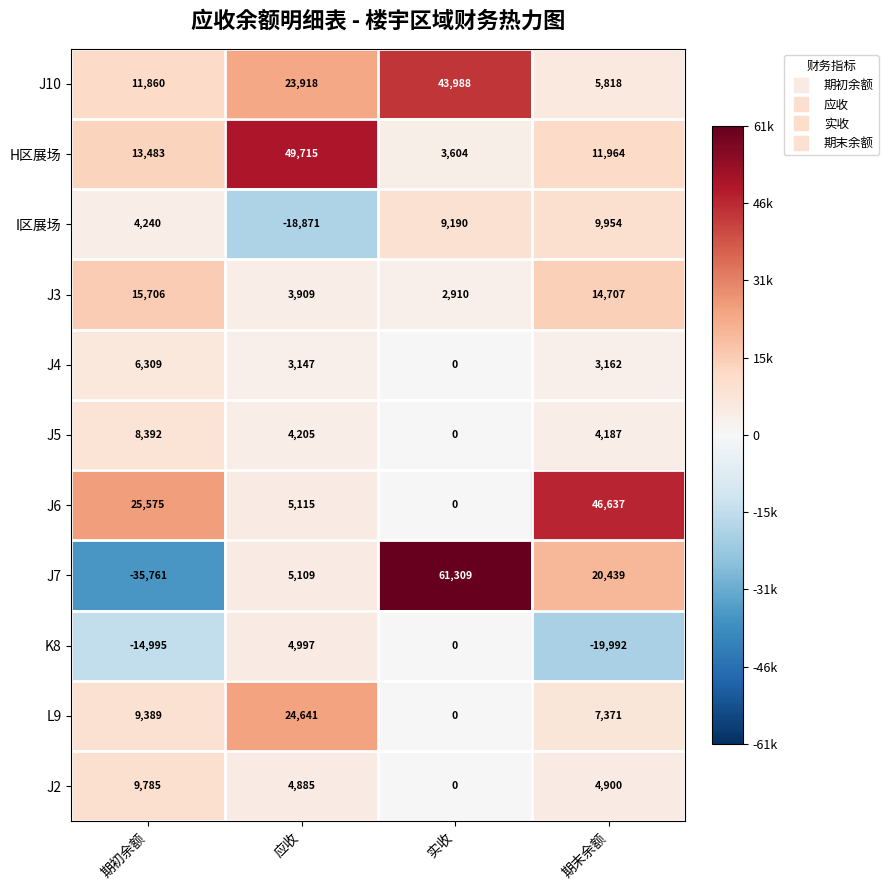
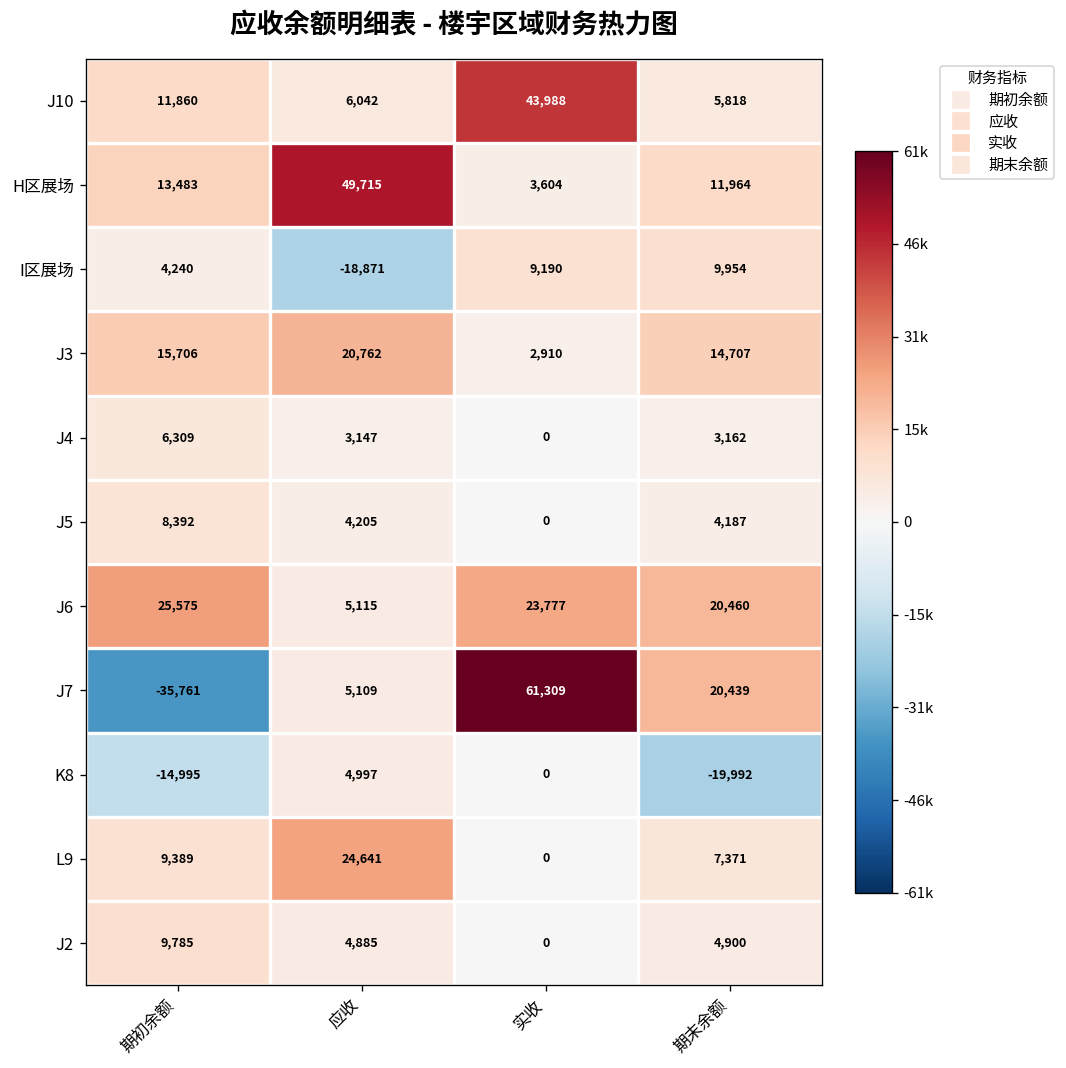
J10, 应收: 23,918 -> 6,042
J3, 应收: 3,909 -> 20,762
J6, 实收: 0 -> 23,777
J6, 期末余额: 46,637 -> 20,460
